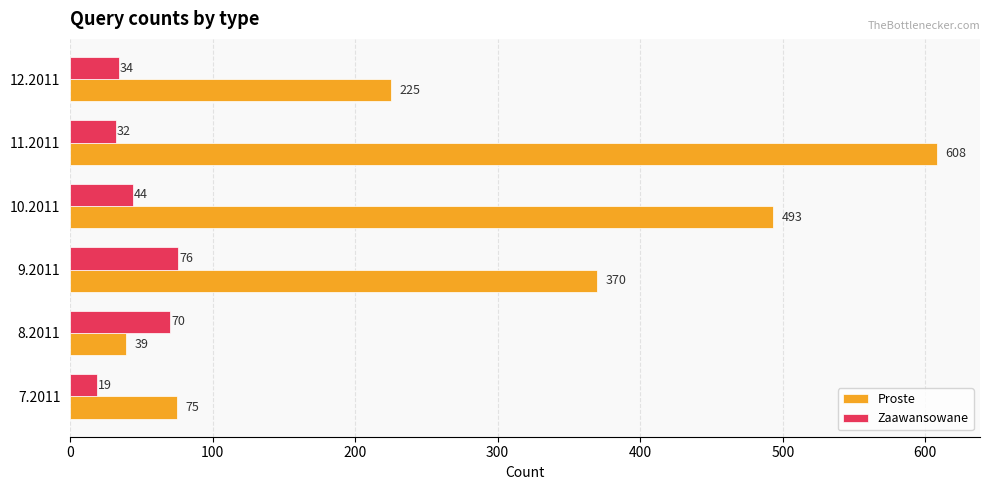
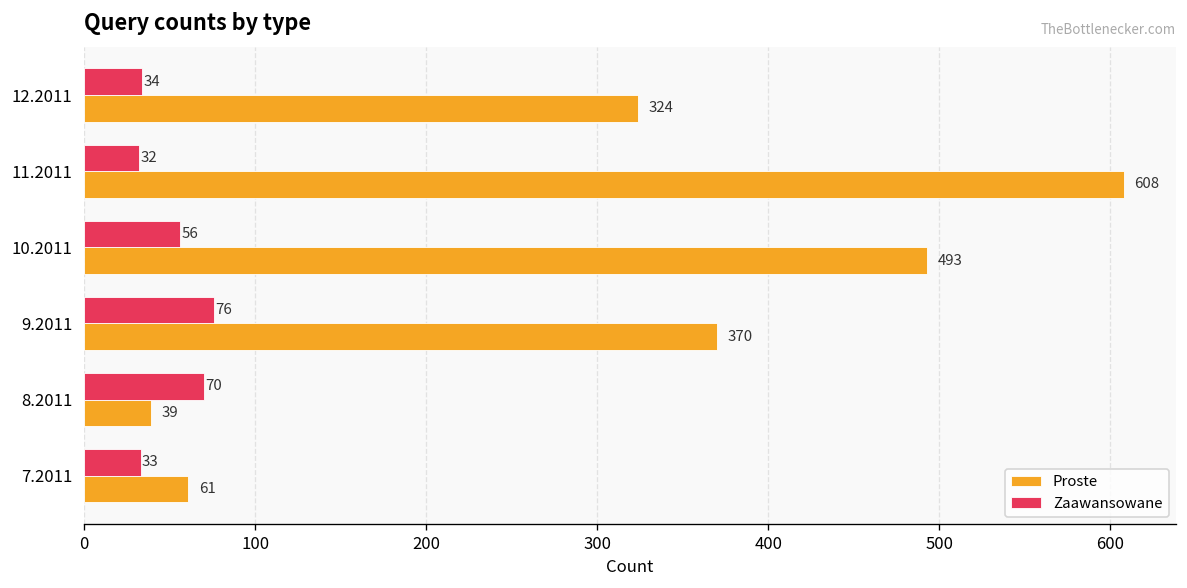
Proste, 12.2011: 225 -> 324
Zaawansowane, 10.2011: 44 -> 56
Zaawansowane, 7.2011: 19 -> 33
Proste, 7.2011: 75 -> 61
